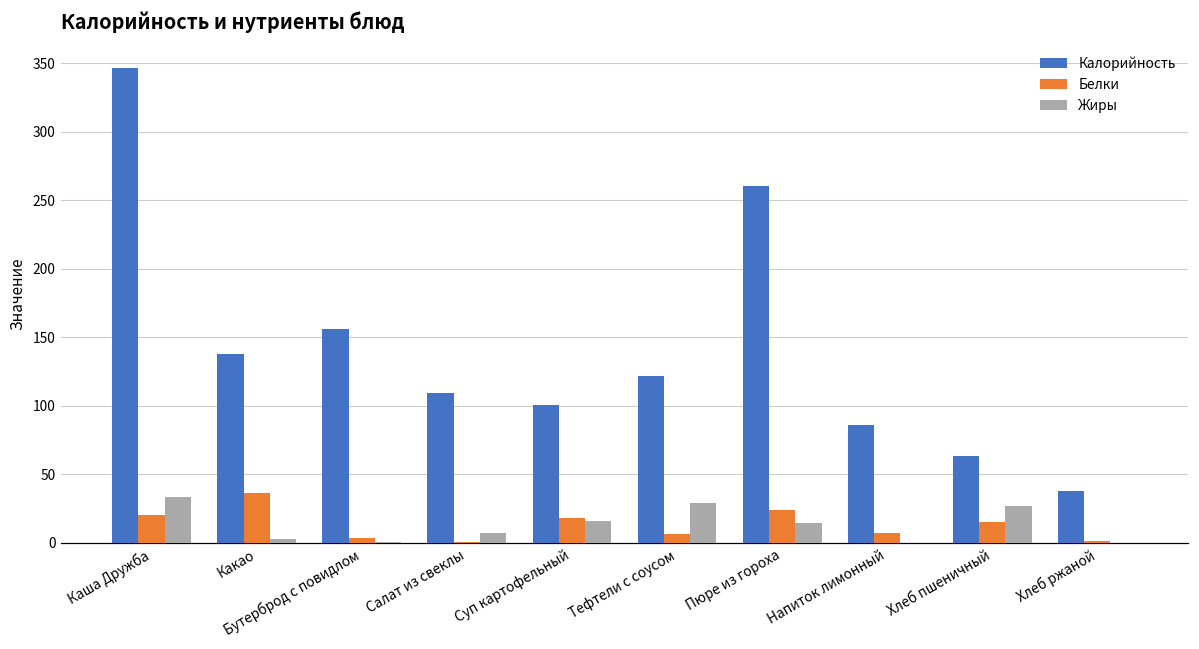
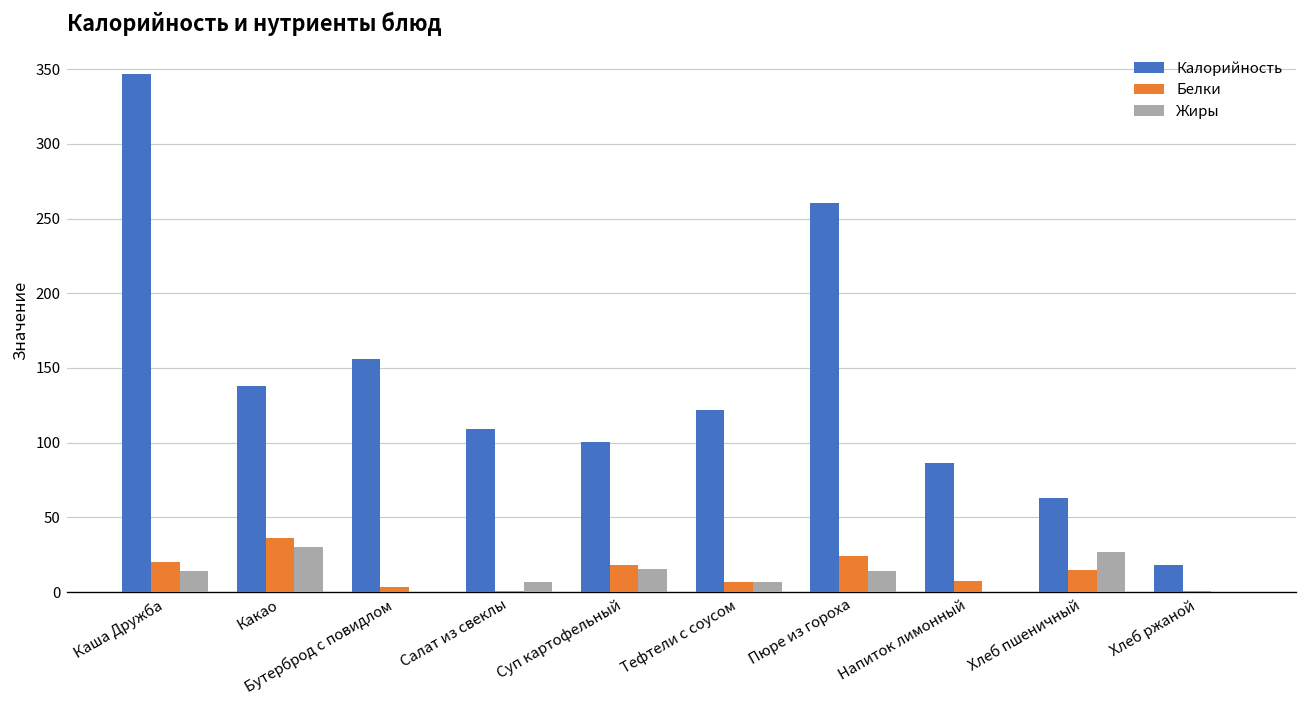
Жиры, Каша Дружба: 33 -> 14
Жиры, Какао: 3 -> 30
Жиры, Тефтели с соусом: 29 -> 7
Калорийность, Хлеб ржаной: 38 -> 18
